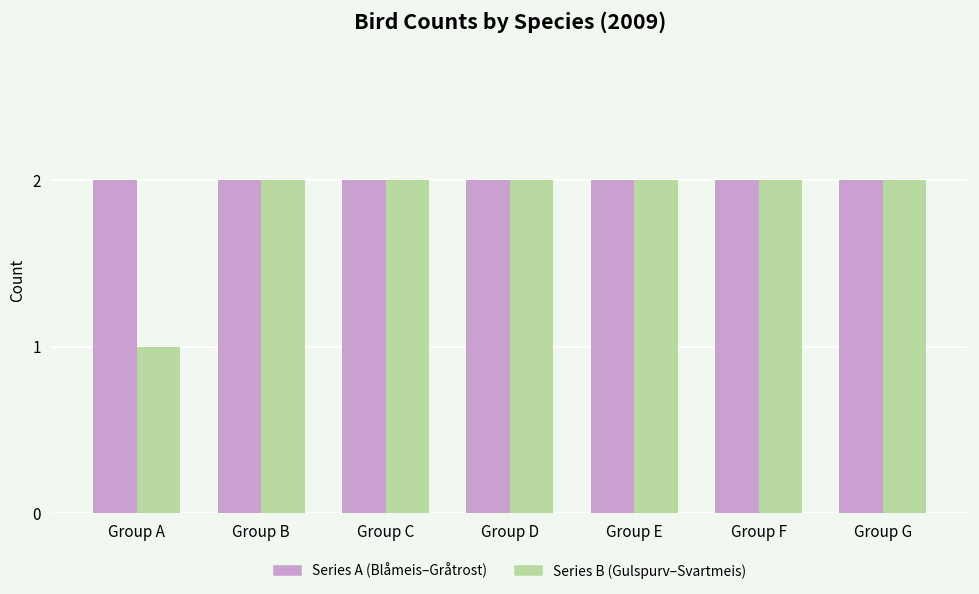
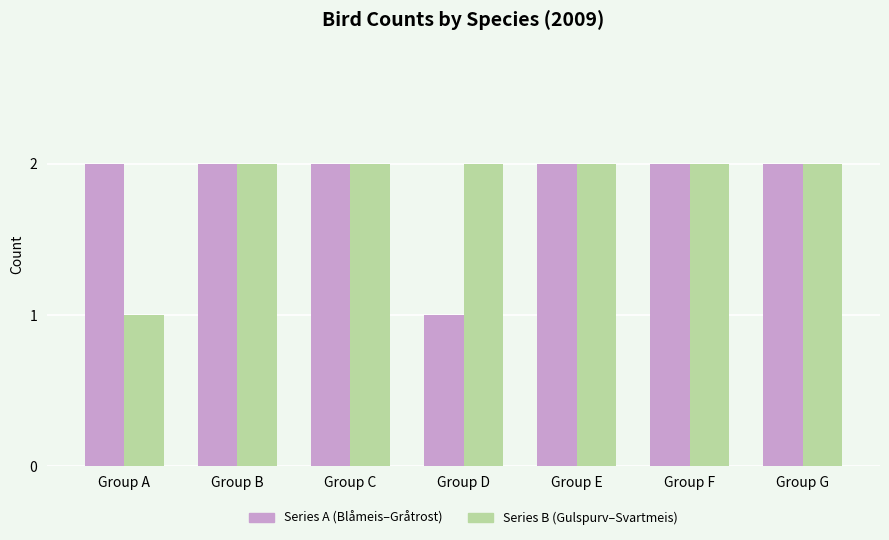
Series A (Blåmeis–Gråtrost), Group D: 2 -> 1
